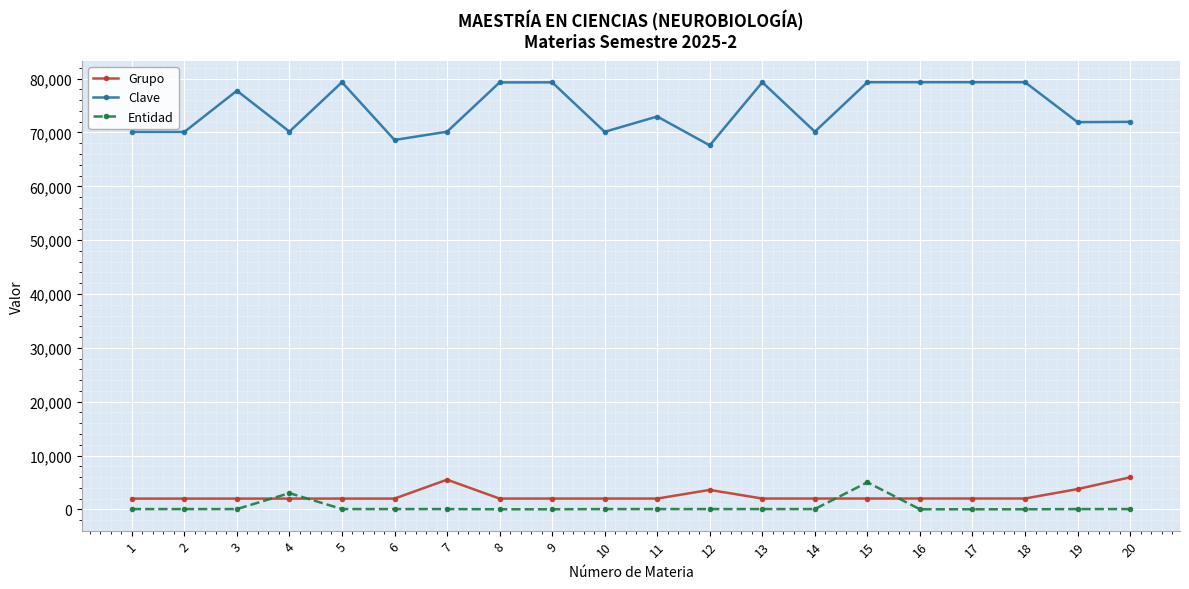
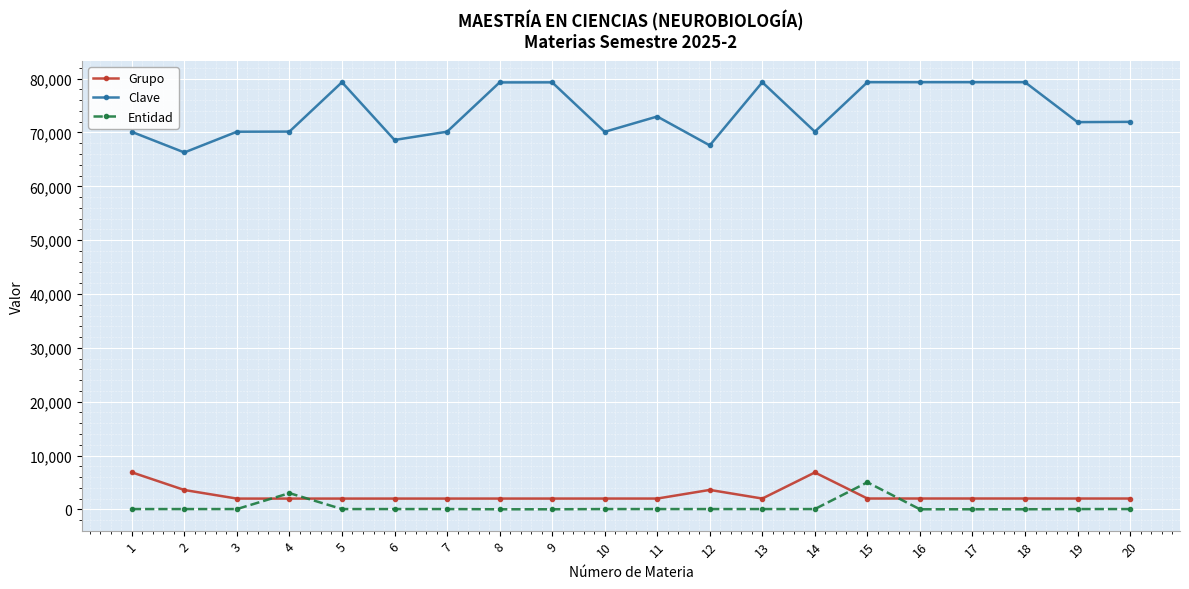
Grupo, 1: 2,000 -> 7,000
Grupo, 2: 2,000 -> 4,000
Clave, 2: 70,000 -> 66,000
Clave, 3: 78,000 -> 70,000
Grupo, 7: 6,000 -> 2,000
Grupo, 14: 2,000 -> 7,000
Grupo, 19: 4,000 -> 2,000
Grupo, 20: 6,000 -> 2,000
